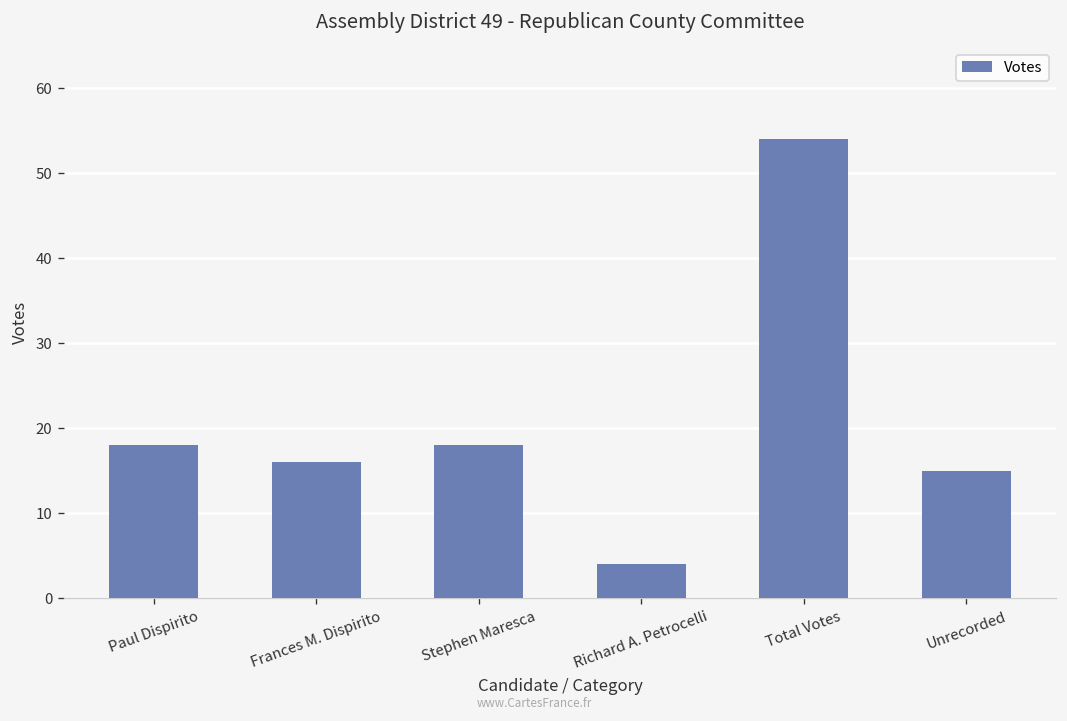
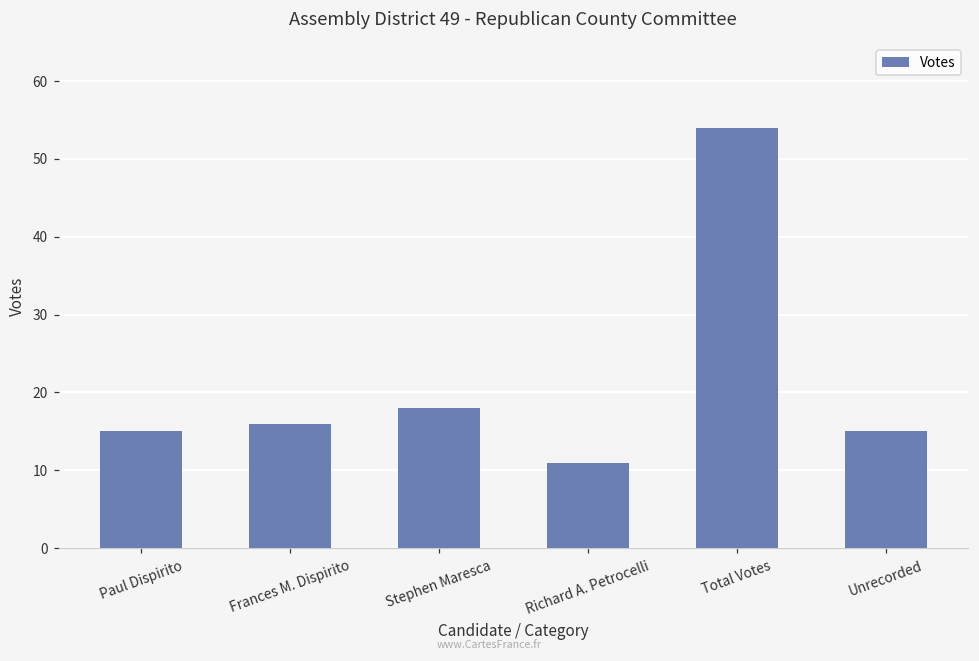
Paul Dispirito: 18 -> 15
Richard A. Petrocelli: 4 -> 11
